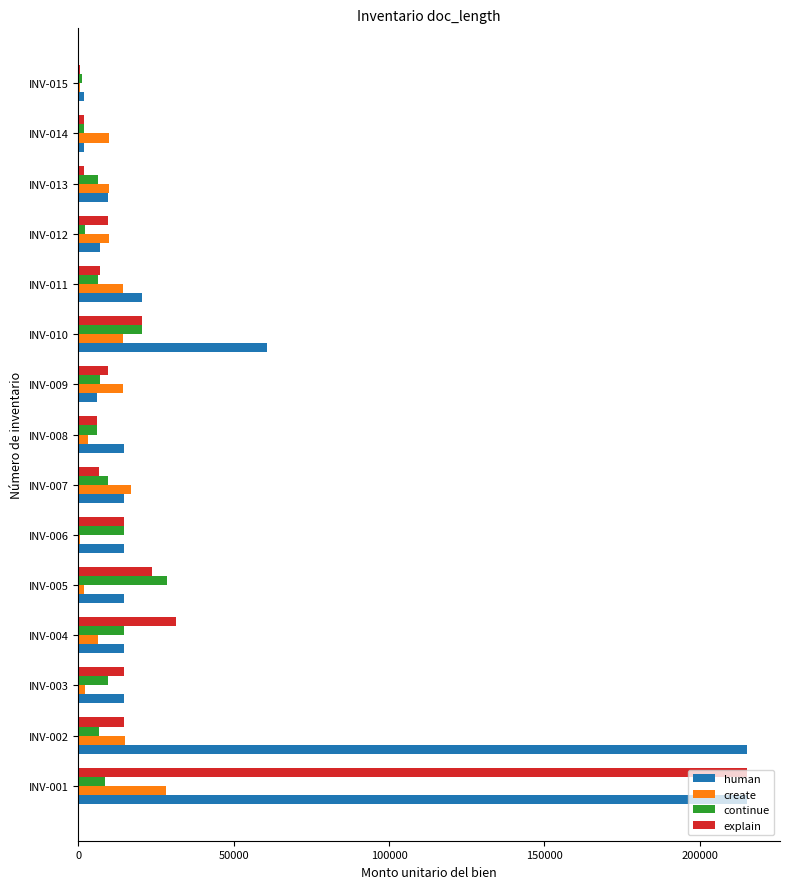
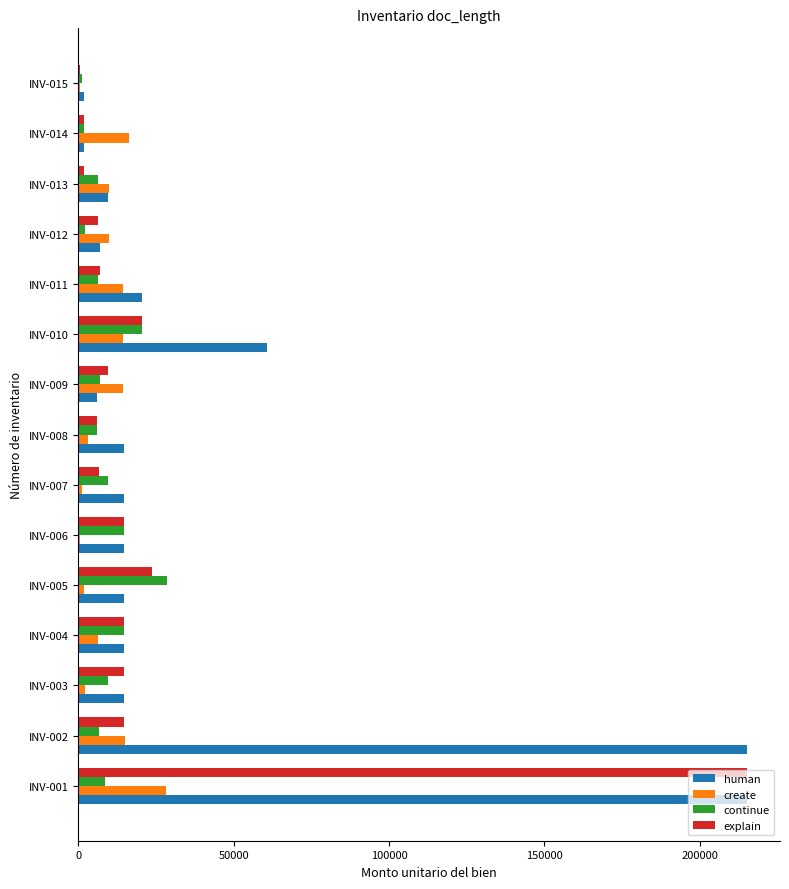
create, INV-014: 10000 -> 16000
explain, INV-012: 9000 -> 6000
create, INV-007: 17000 -> 1000
explain, INV-004: 32000 -> 15000
